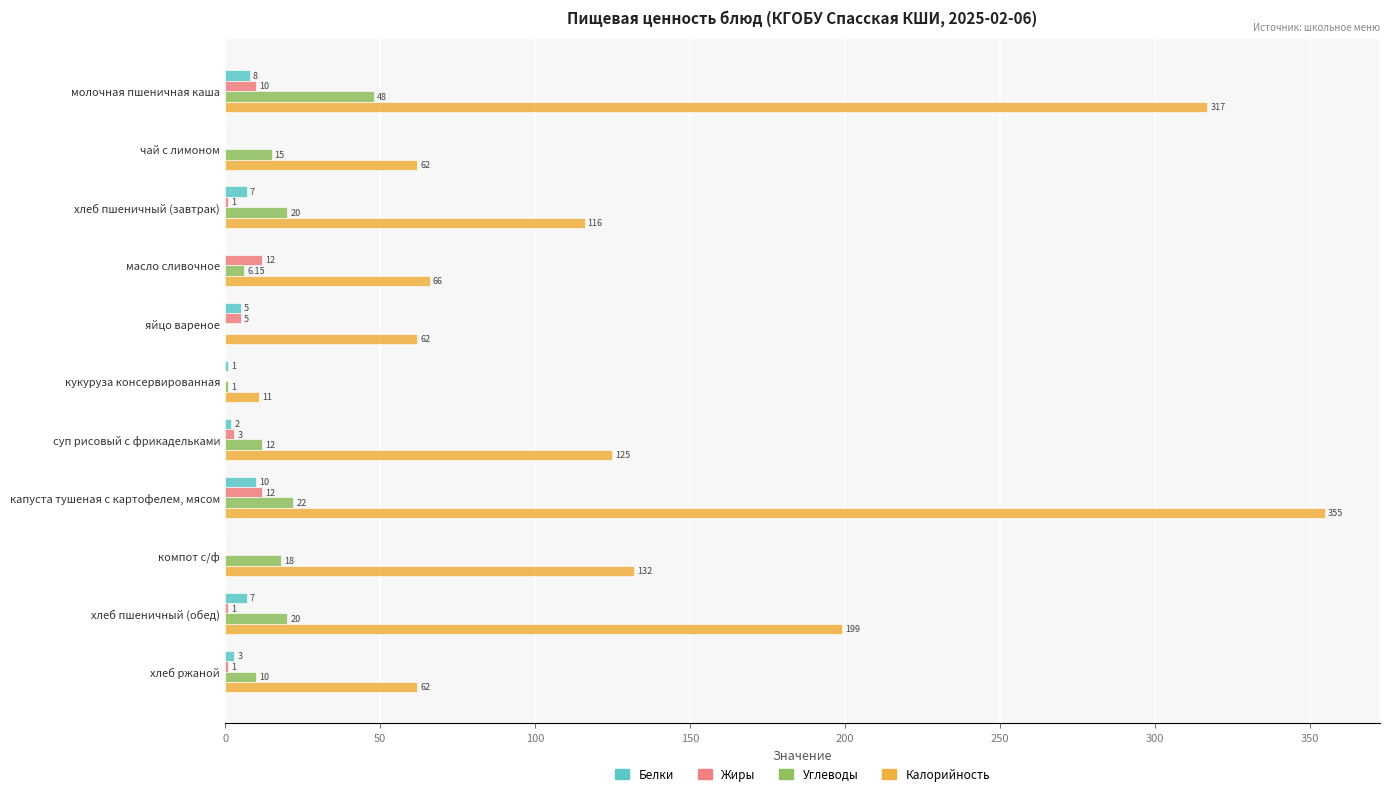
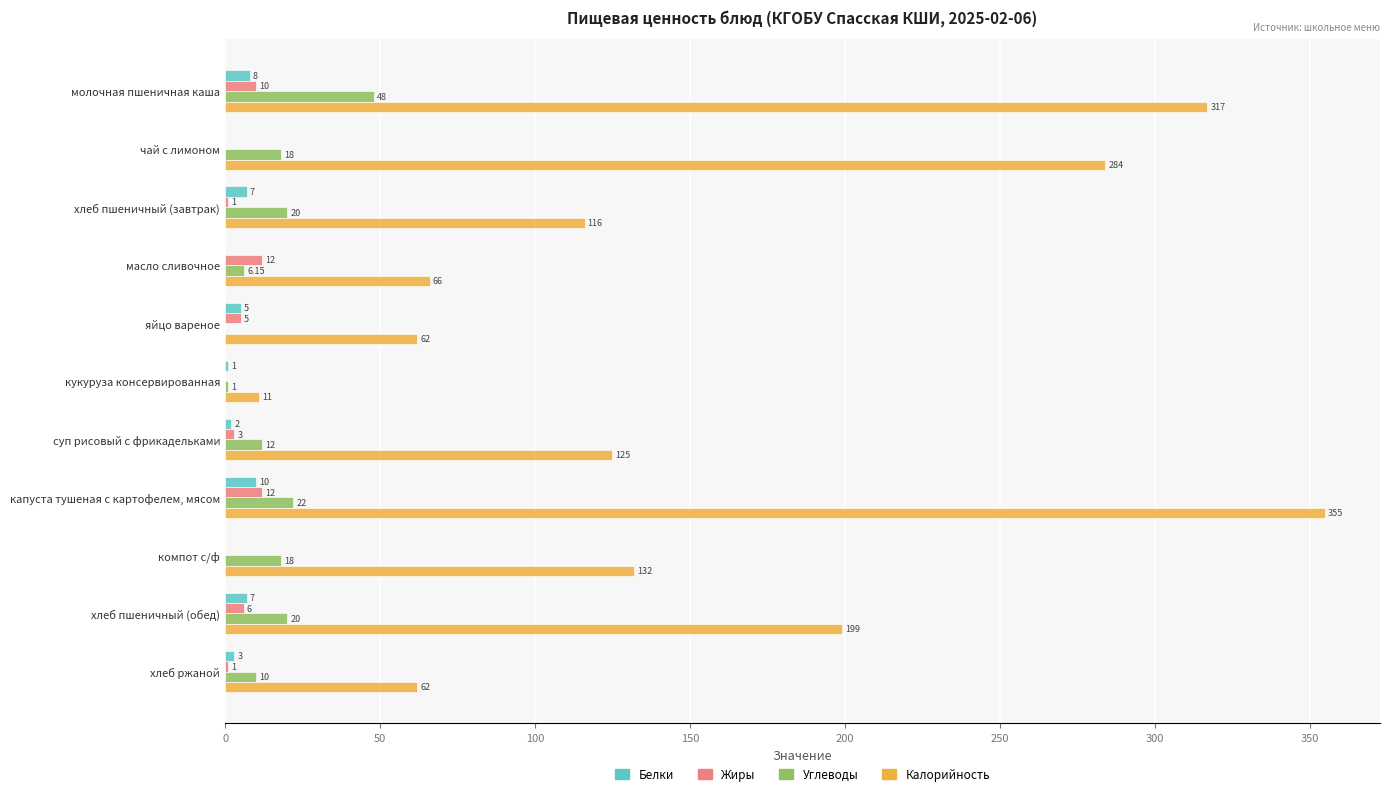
Углеводы, чай с лимоном: 15 -> 18
Калорийность, чай с лимоном: 62 -> 284
Жиры, хлеб пшеничный (обед): 1 -> 6
